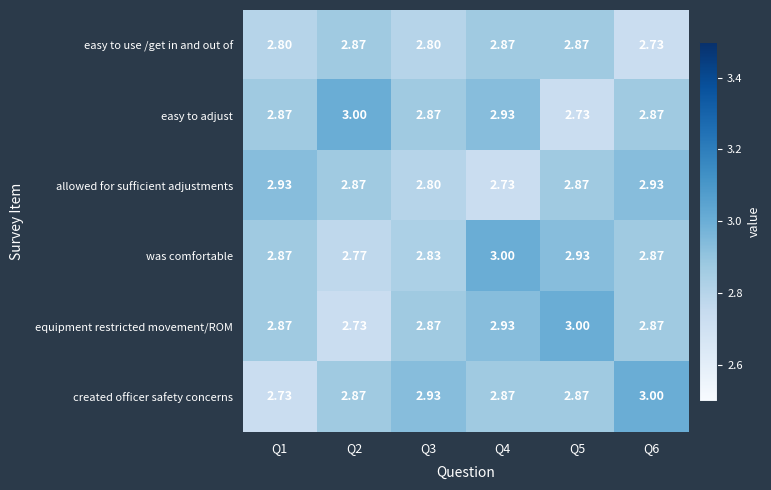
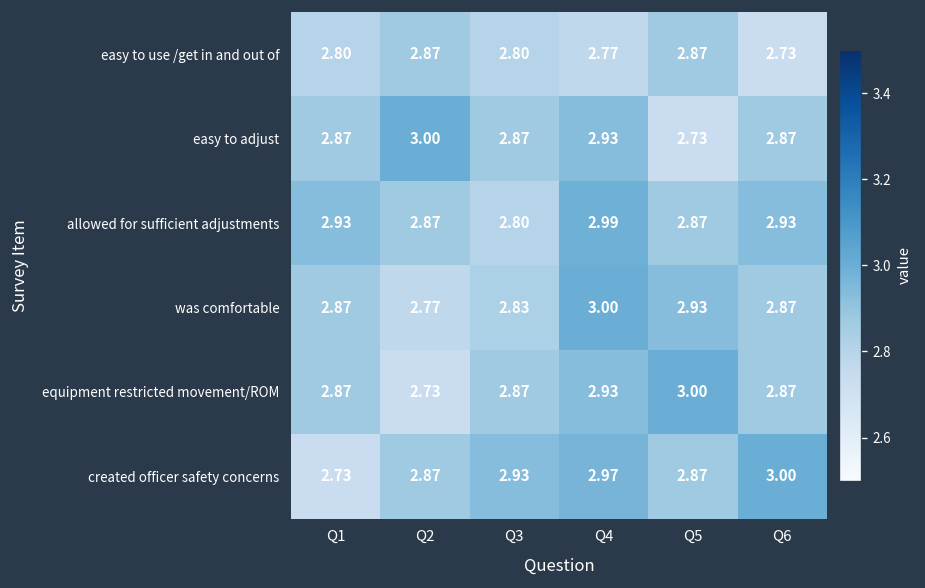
easy to use /get in and out of, Q4: 2.87 -> 2.77
allowed for sufficient adjustments, Q4: 2.73 -> 2.99
created officer safety concerns, Q4: 2.87 -> 2.97
